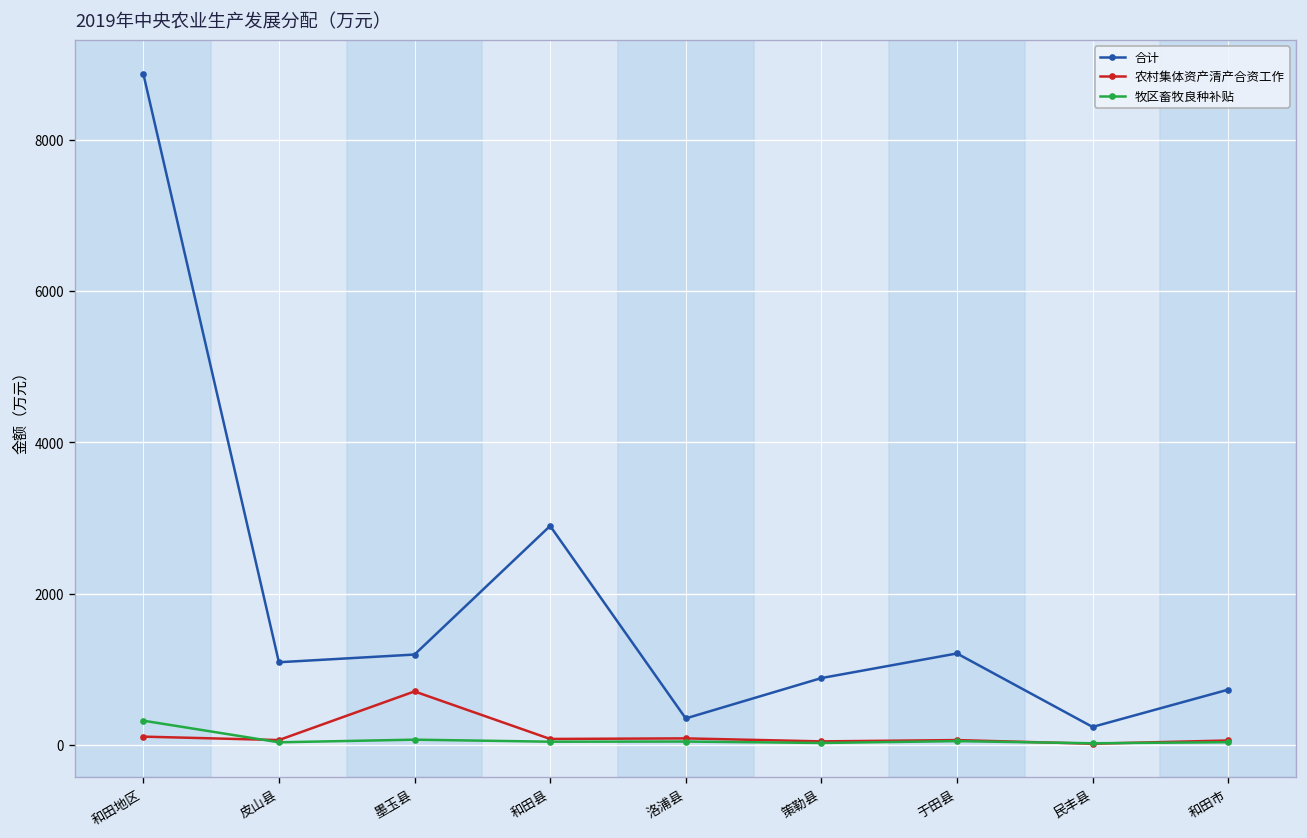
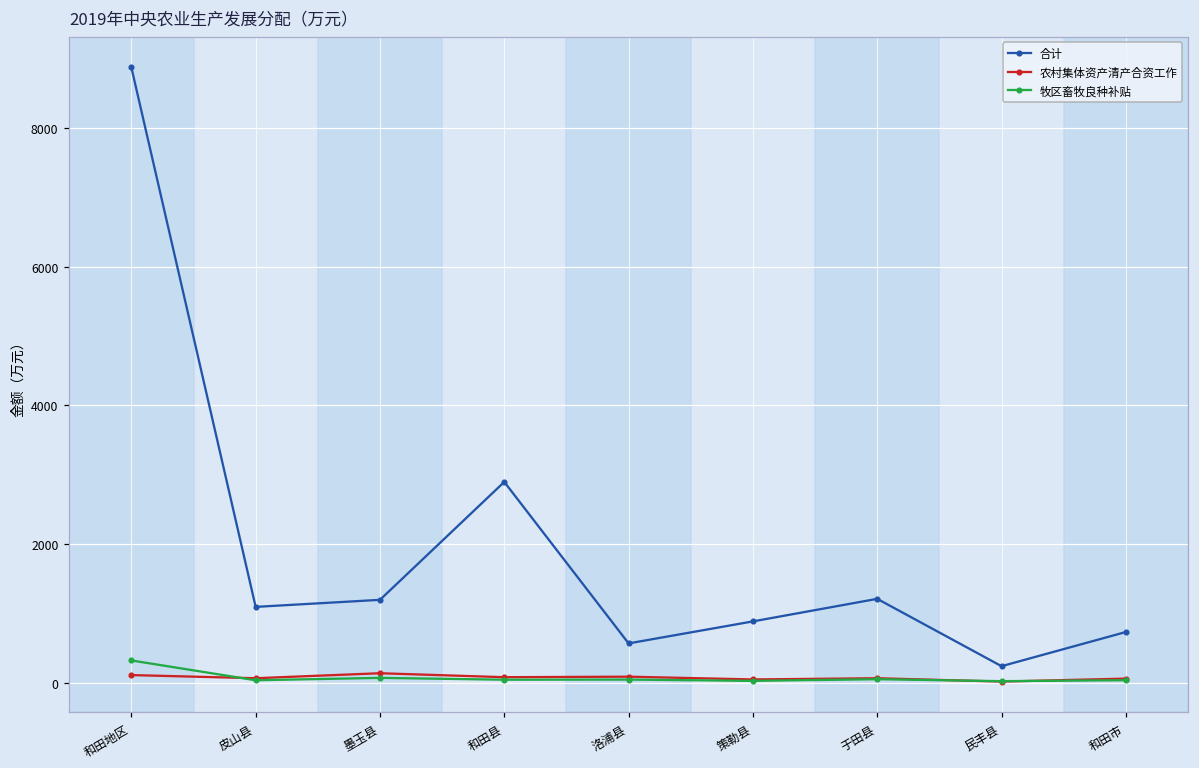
农村集体资产清产合资工作, 墨玉县: 700 -> 100
合计, 洛浦县: 300 -> 600
